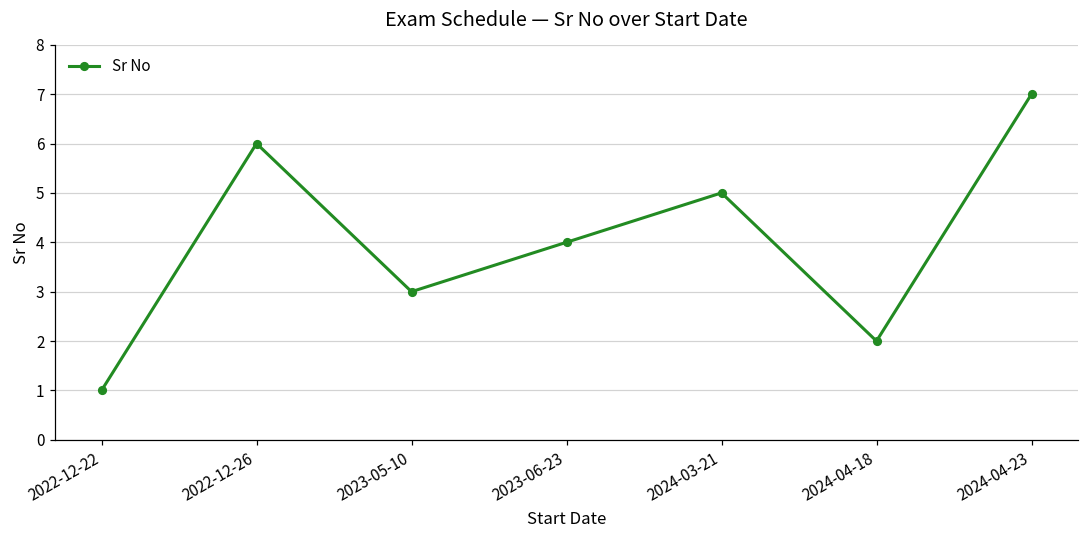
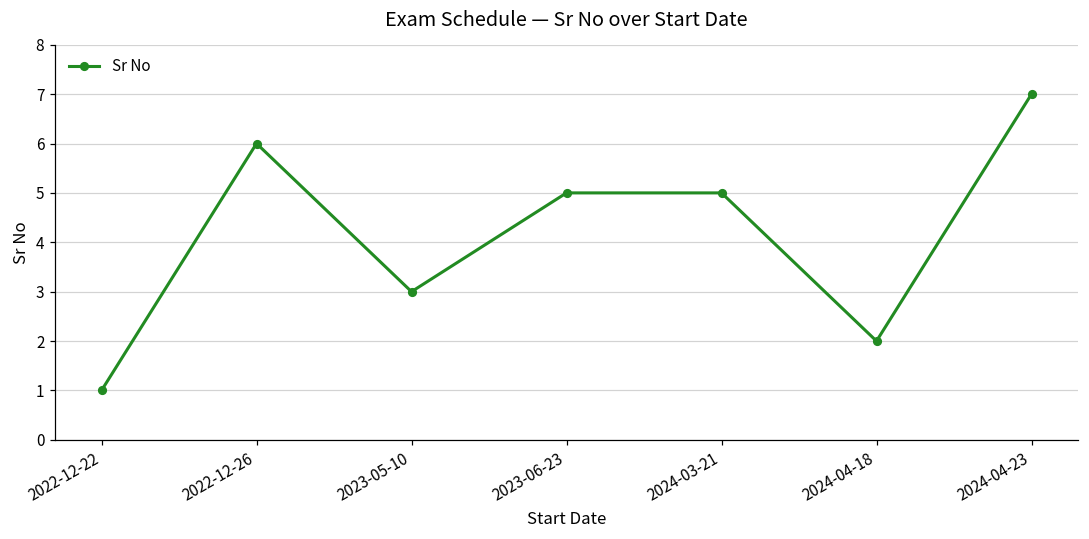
2023-06-23: 4 -> 5
